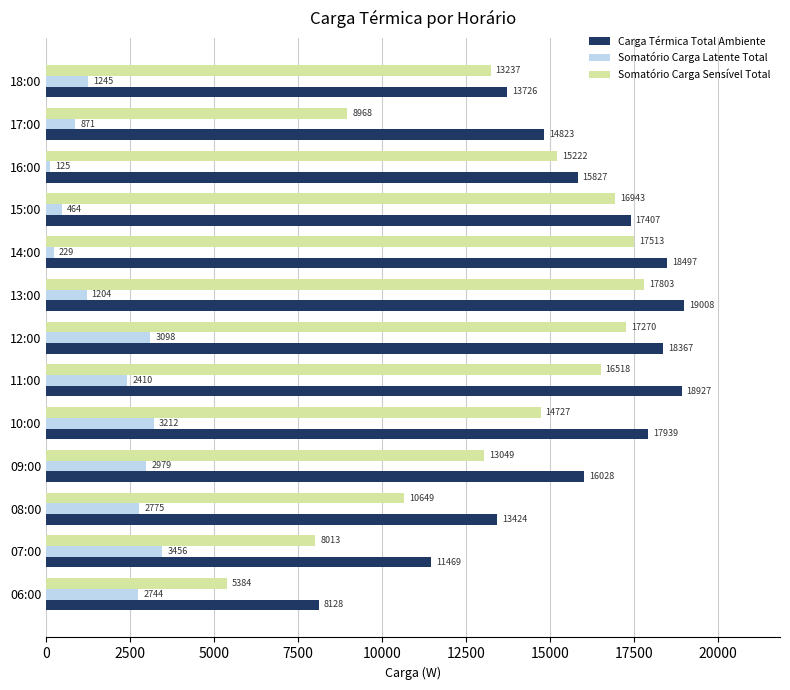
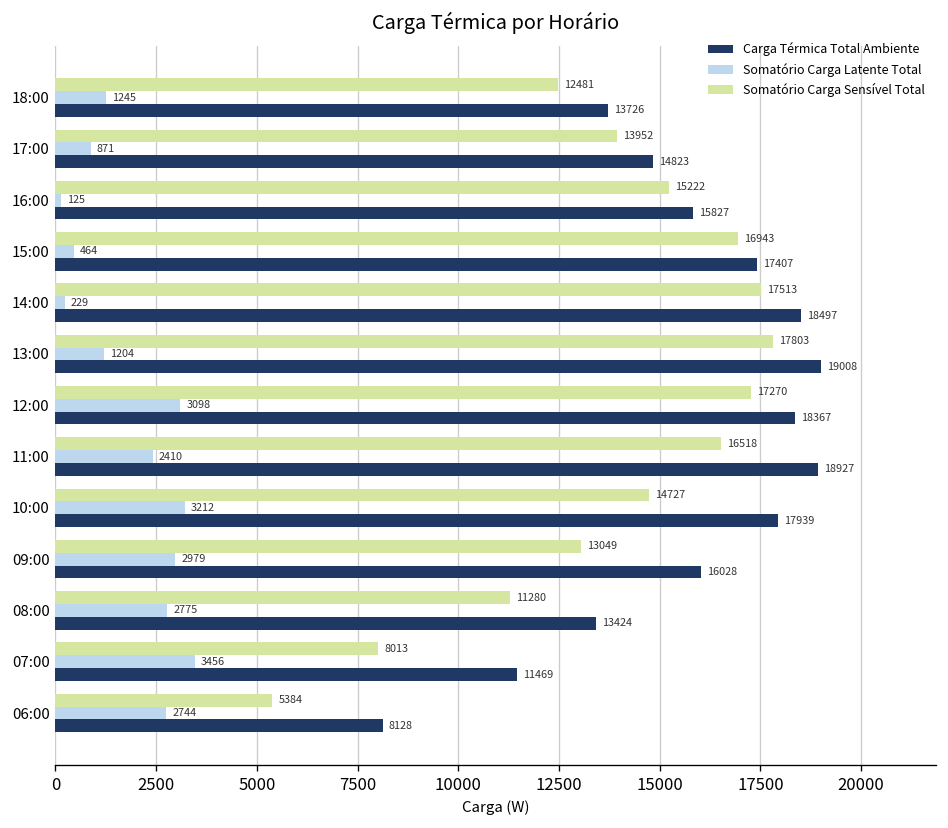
Somatório Carga Sensível Total, 18:00: 13237 -> 12481
Somatório Carga Sensível Total, 17:00: 8968 -> 13952
Somatório Carga Sensível Total, 08:00: 10649 -> 11280
